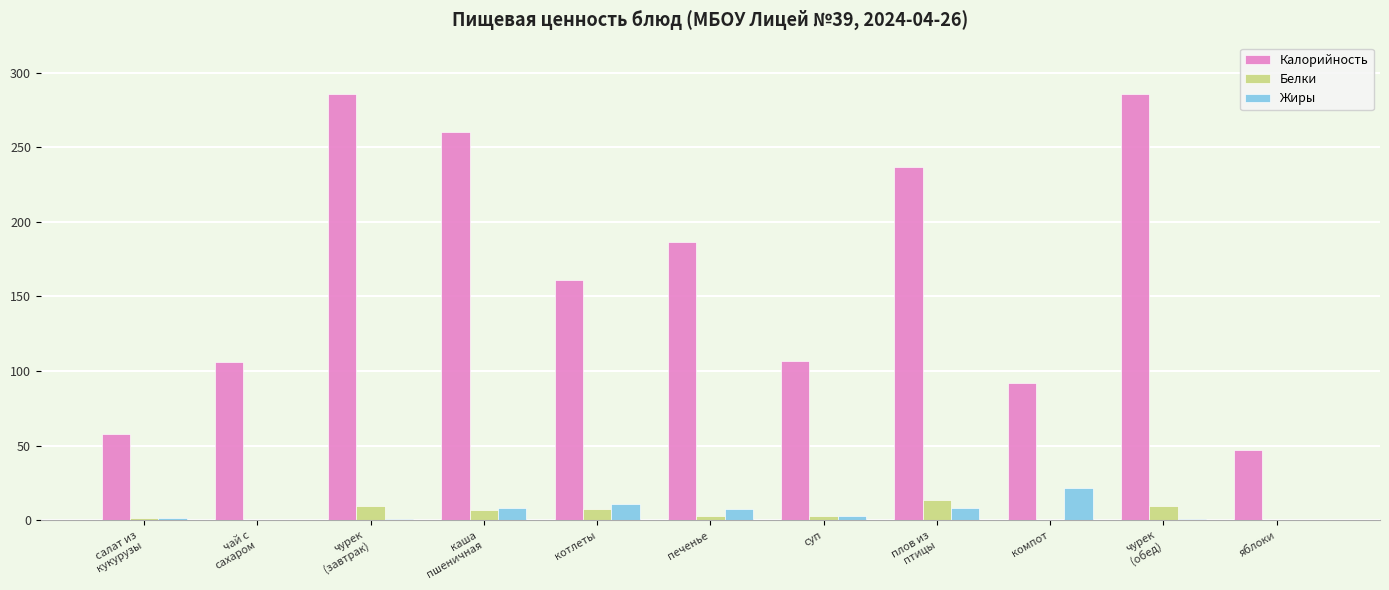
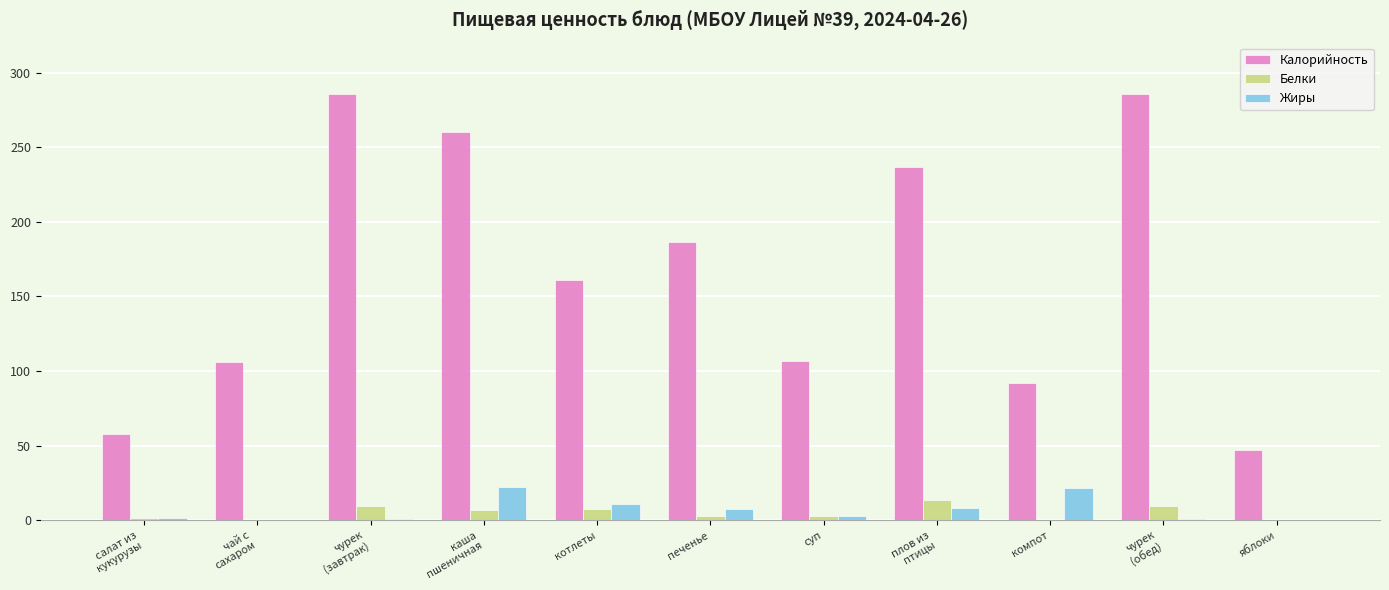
Жиры, каша пшеничная: 8 -> 22
